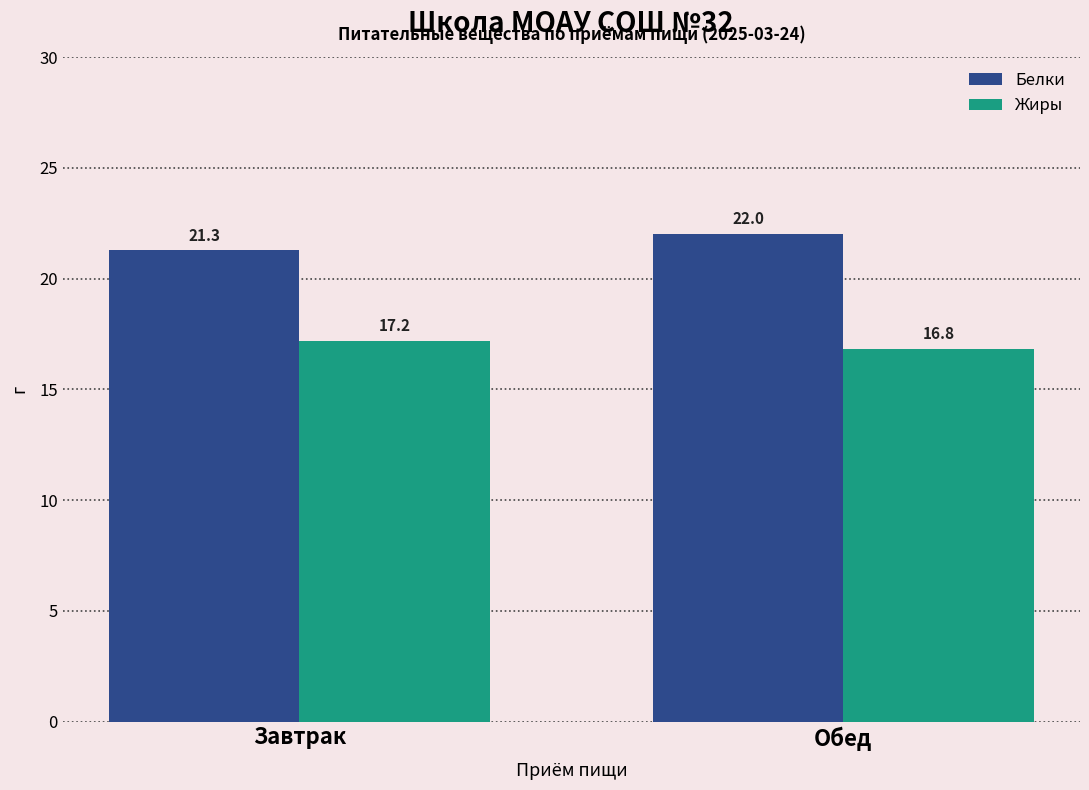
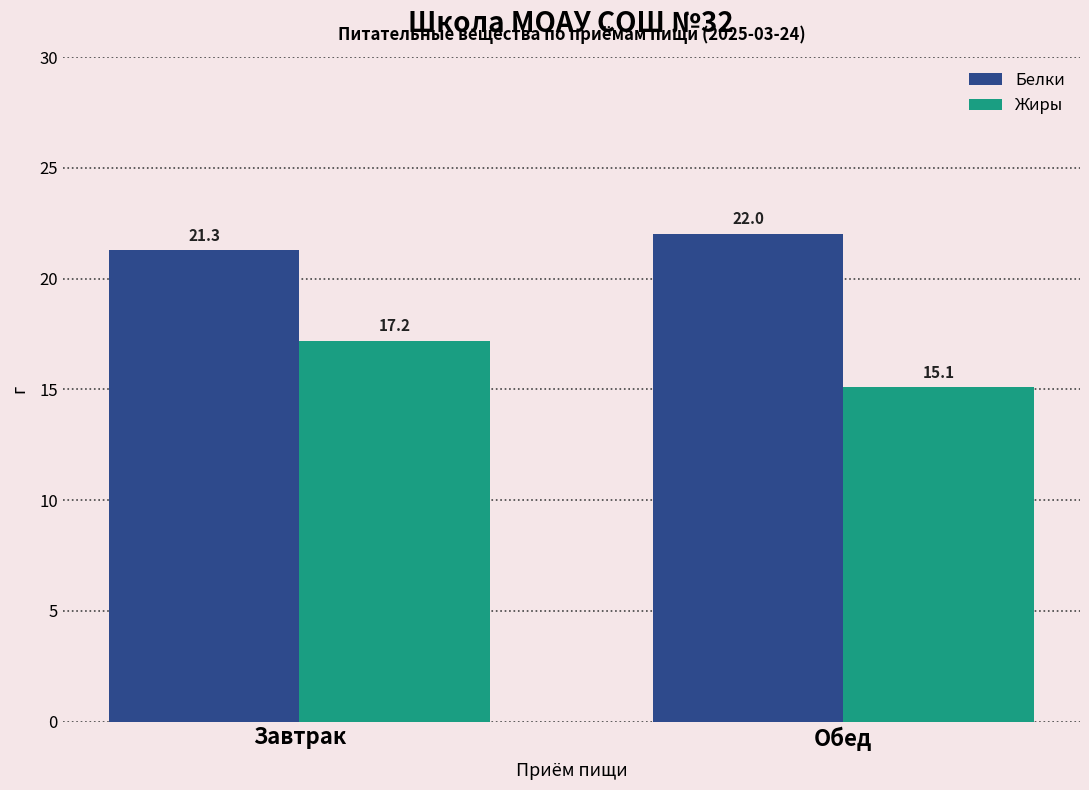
Жиры, Обед: 16.8 -> 15.1
